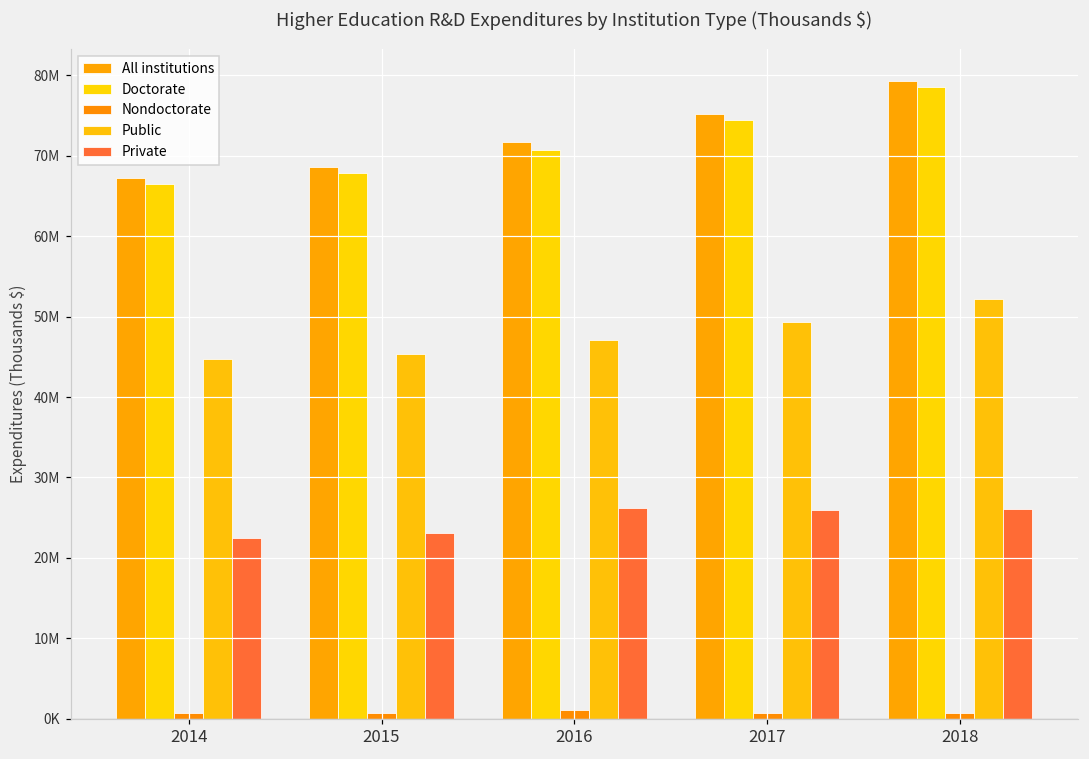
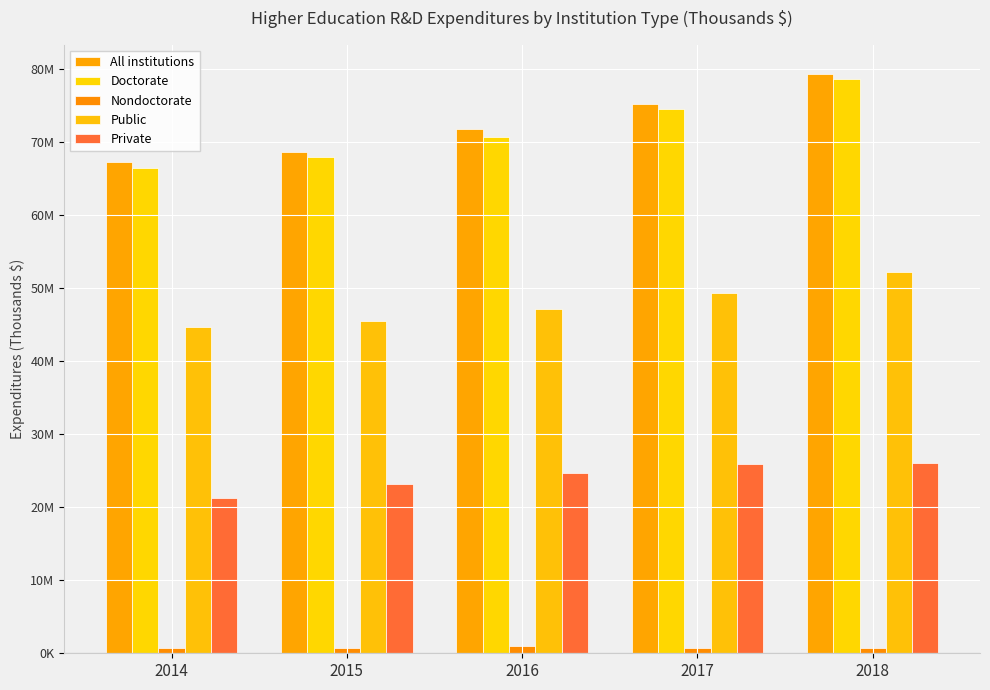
Private, 2014: 23000000 -> 21000000
Private, 2016: 26000000 -> 25000000
